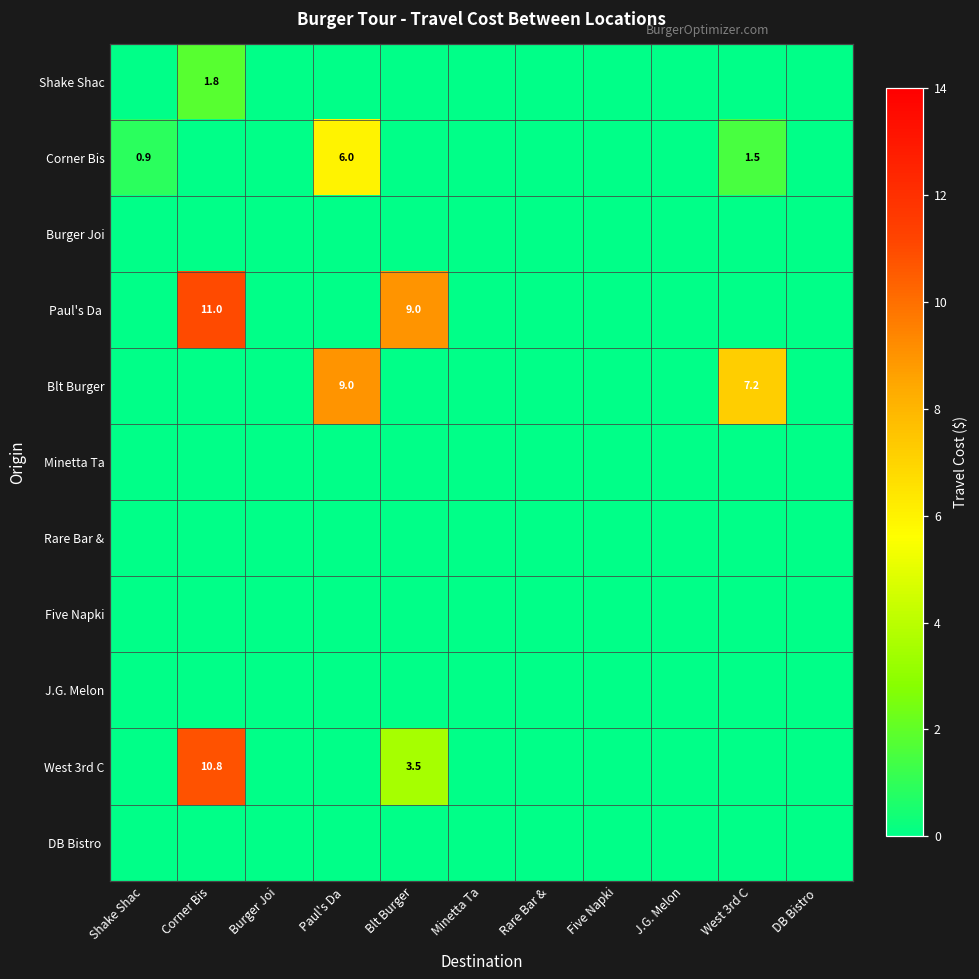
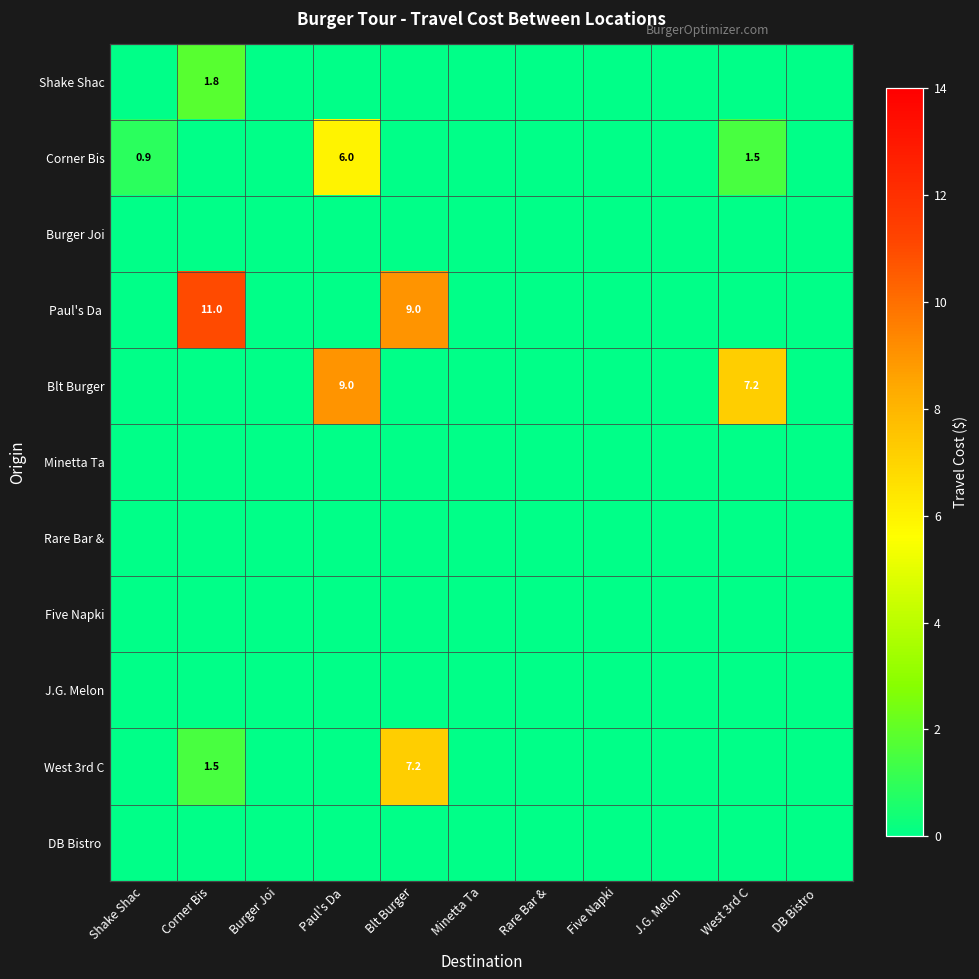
West 3rd C, Corner Bis: 10.8 -> 1.5
West 3rd C, Blt Burger: 3.5 -> 7.2
